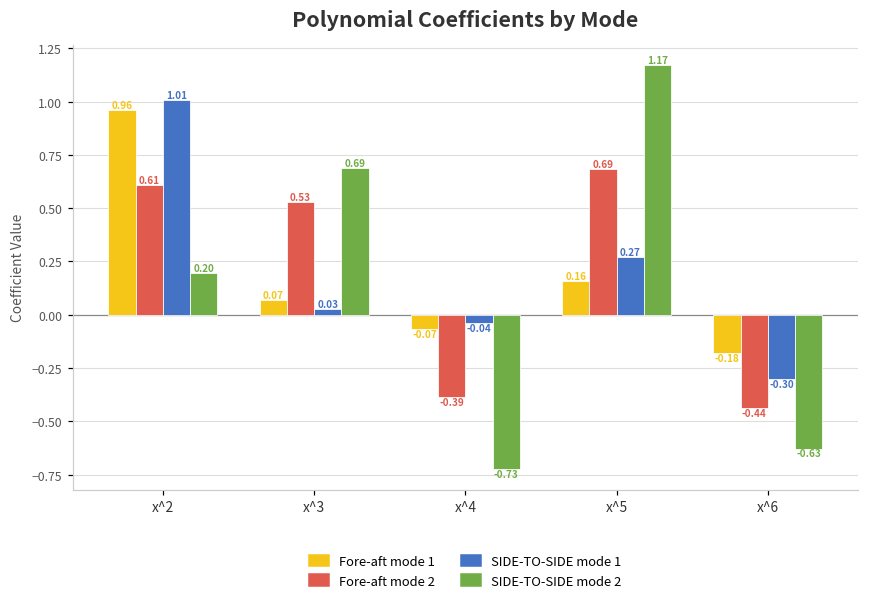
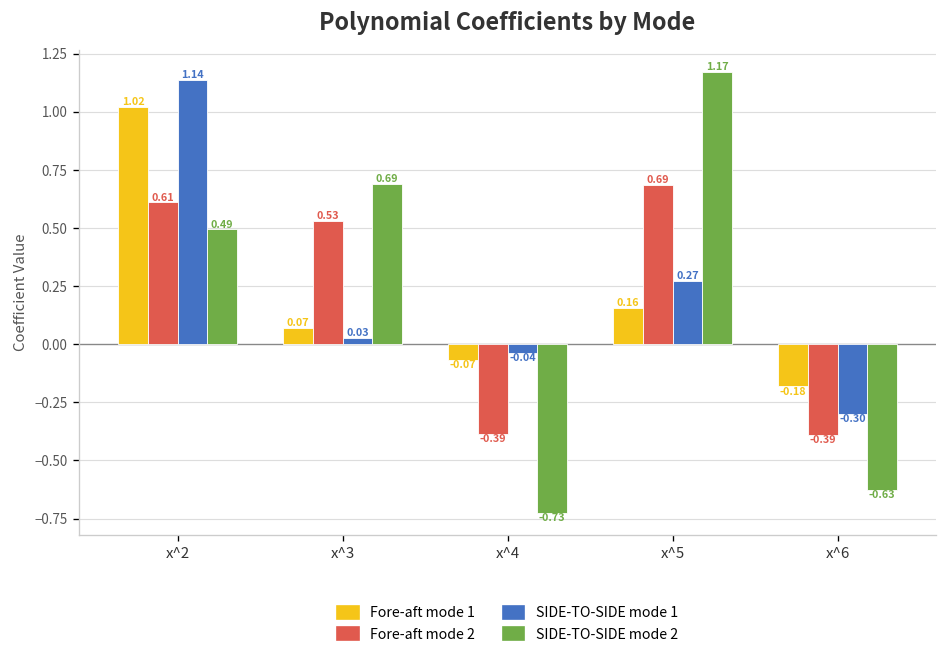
Fore-aft mode 1, x^2: 0.96 -> 1.02
SIDE-TO-SIDE mode 1, x^2: 1.01 -> 1.14
SIDE-TO-SIDE mode 2, x^2: 0.20 -> 0.49
Fore-aft mode 2, x^6: -0.44 -> -0.39
